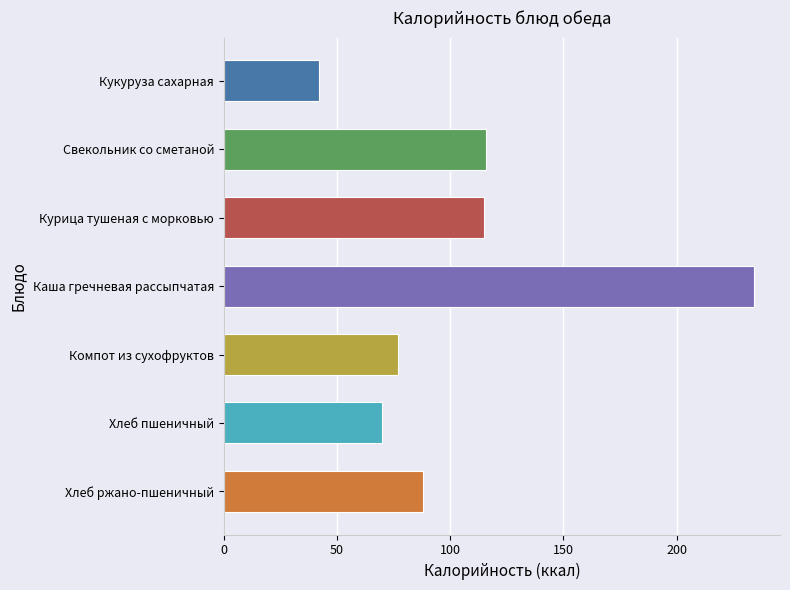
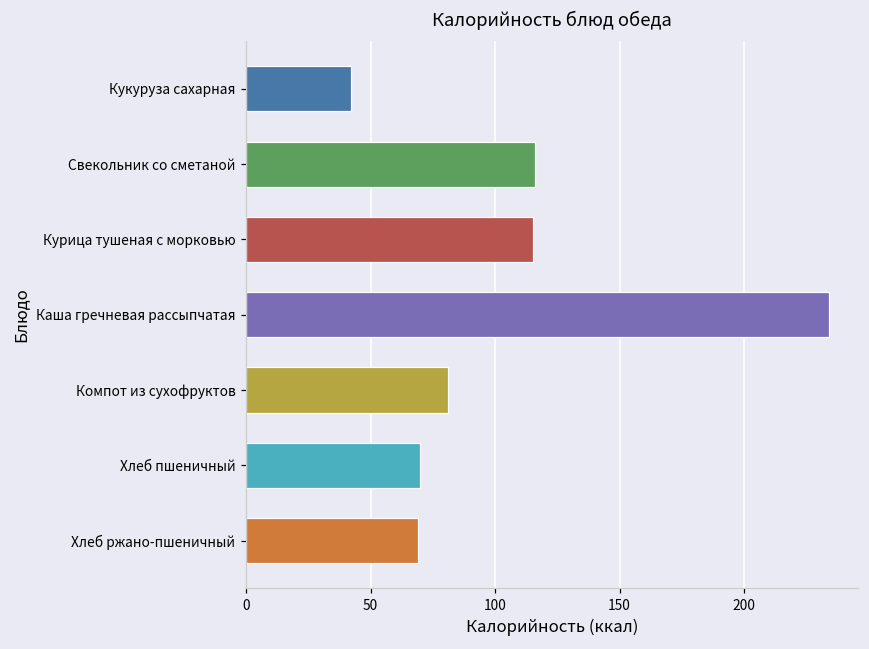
Компот из сухофруктов: 77 -> 81
Хлеб ржано-пшеничный: 88 -> 69
